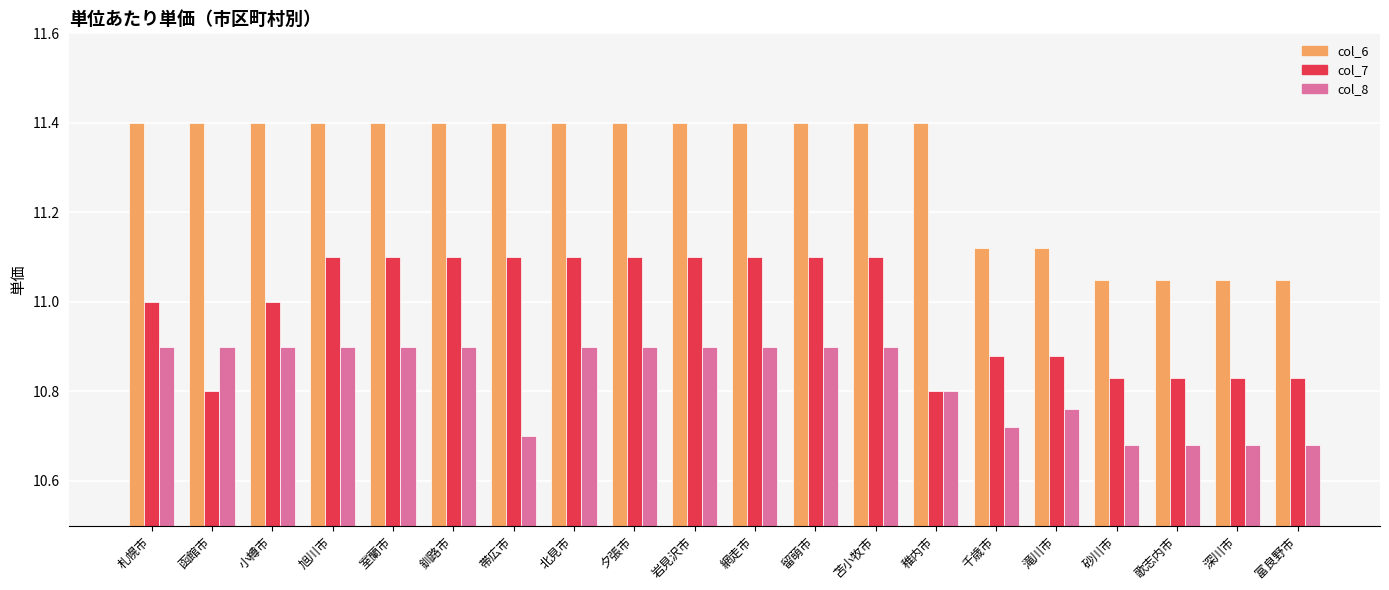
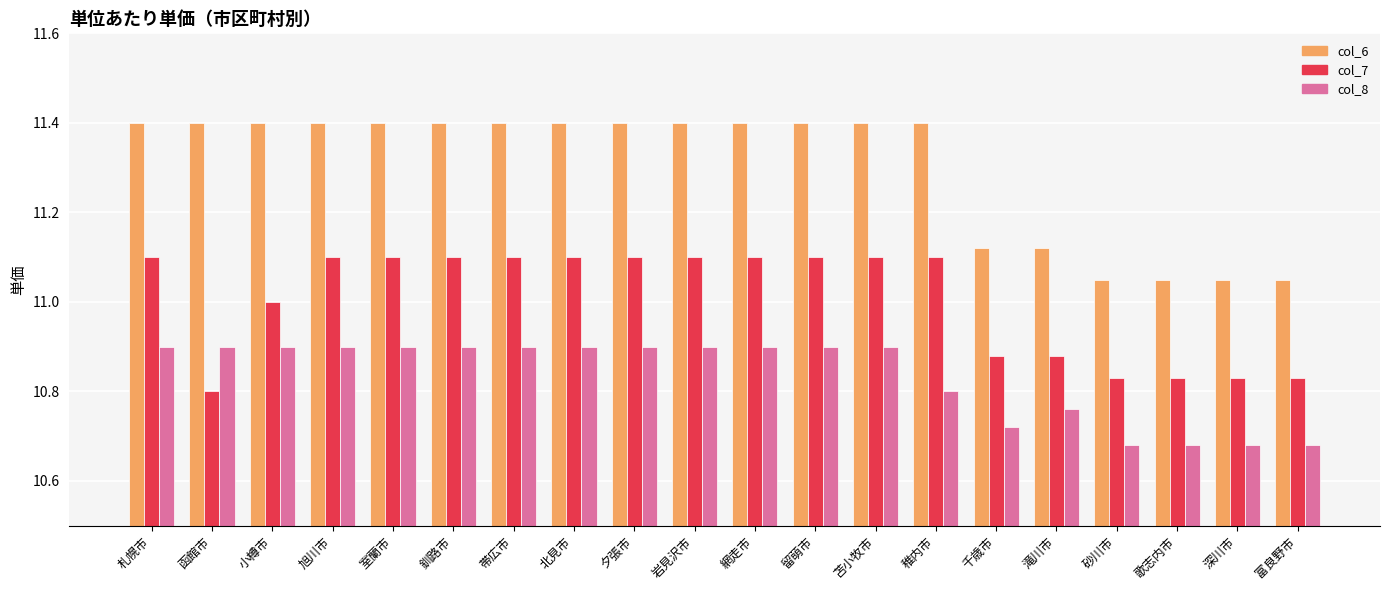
col_7, 札幌市: 11.0 -> 11.1
col_8, 帯広市: 10.7 -> 10.9
col_7, 稚内市: 10.8 -> 11.1
